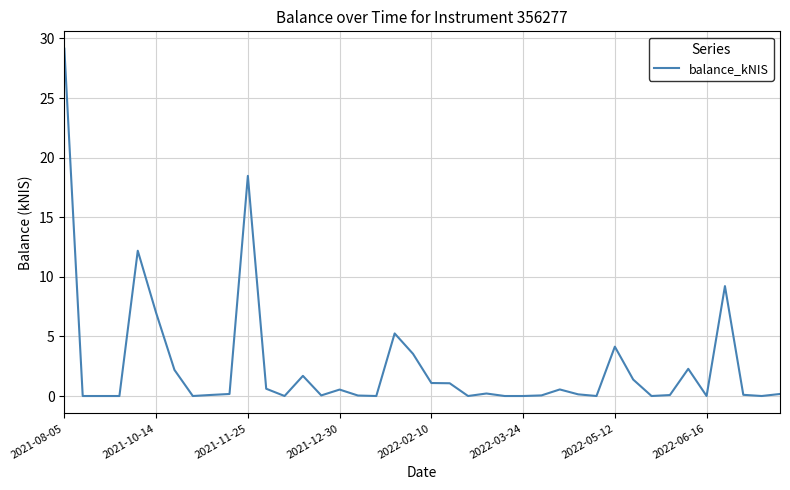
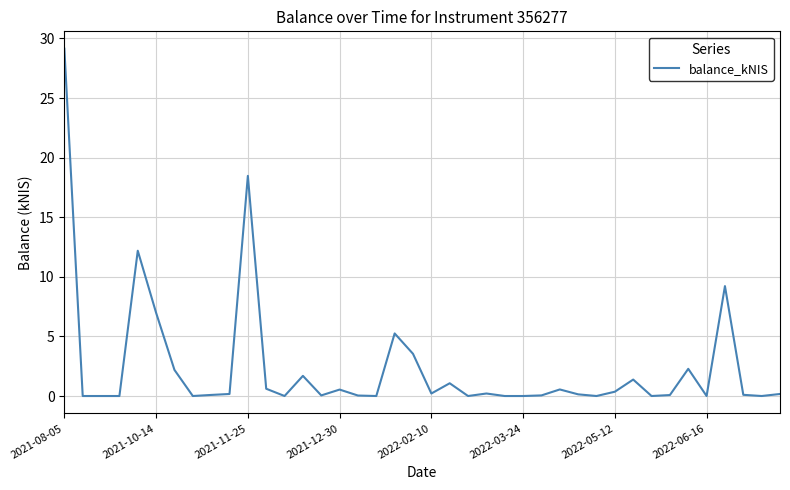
2022-02-10: 1.1 -> 0.2
2022-05-12: 4.1 -> 0.4
